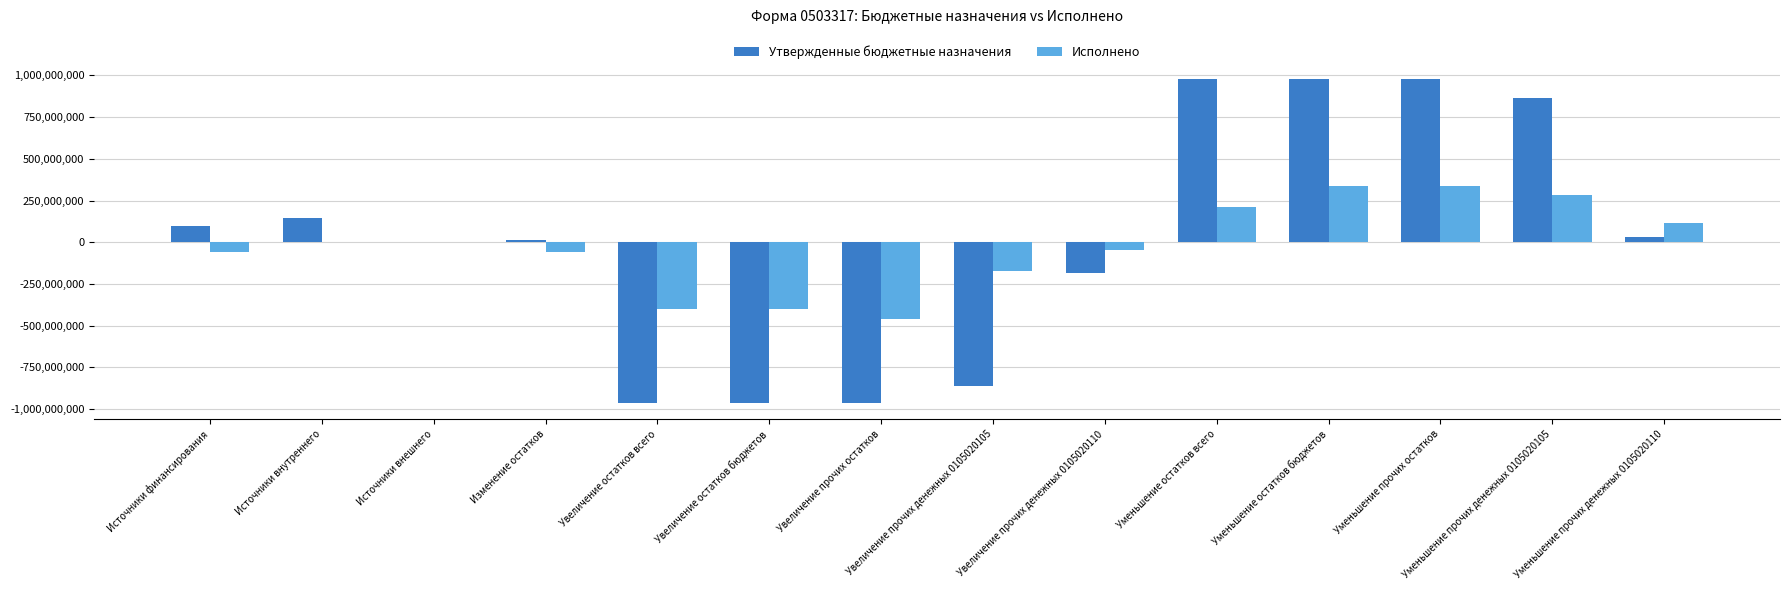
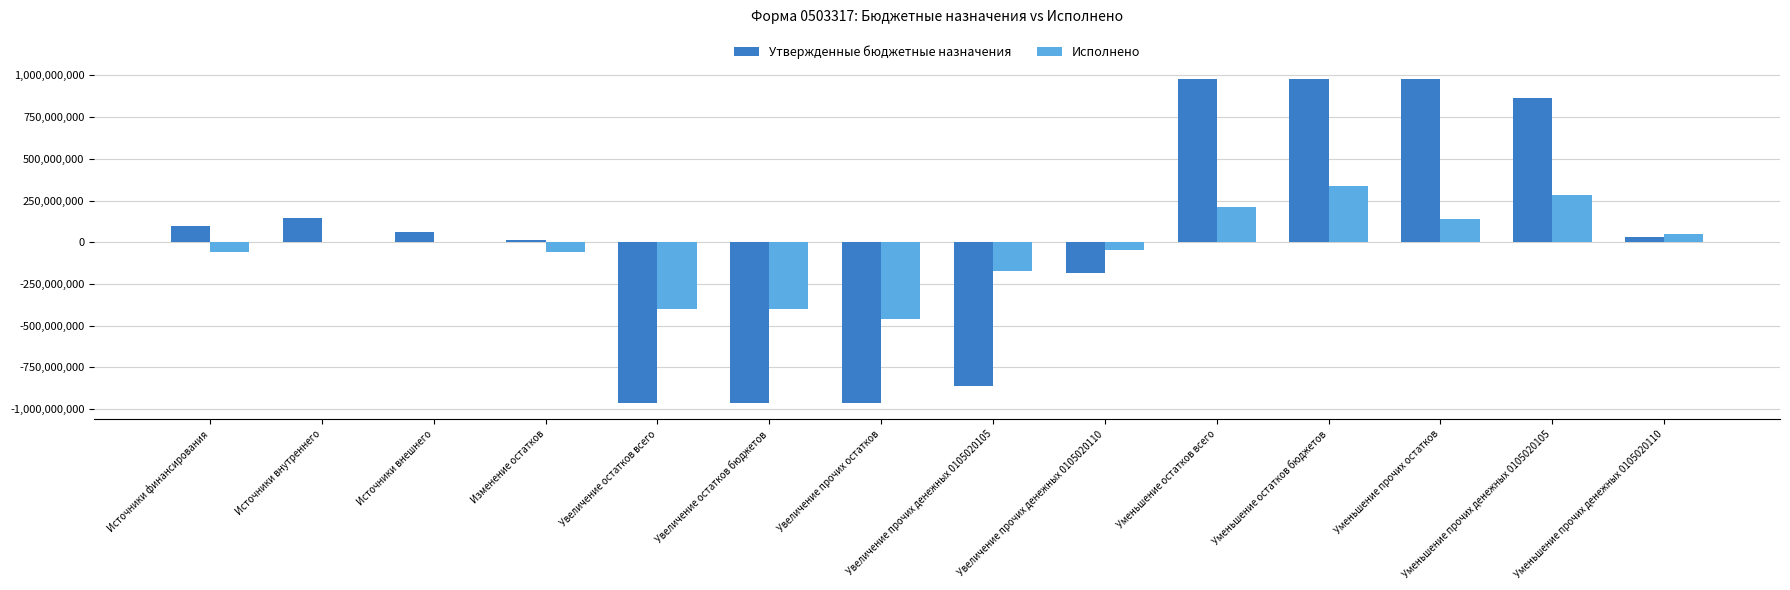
Утвержденные бюджетные назначения, Источники внешнего: 0 -> 60,000,000
Исполнено, Уменьшение прочих остатков: 340,000,000 -> 140,000,000
Исполнено, Уменьшение прочих денежных 0105020110: 120,000,000 -> 50,000,000
